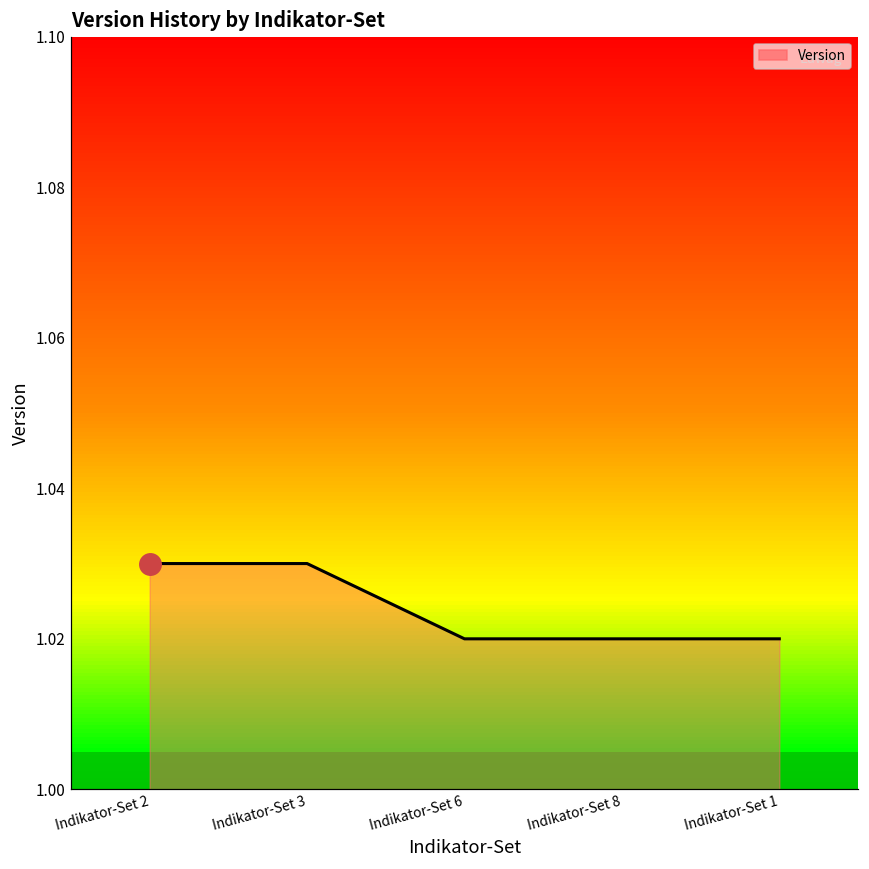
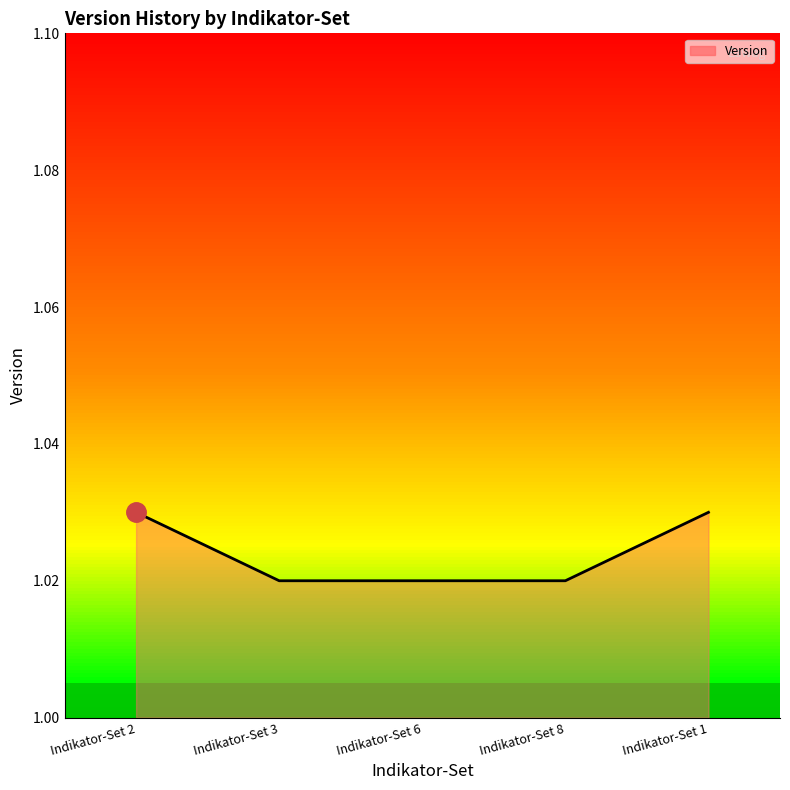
Version, Indikator-Set 3: 1.03 -> 1.02
Version, Indikator-Set 1: 1.02 -> 1.03
